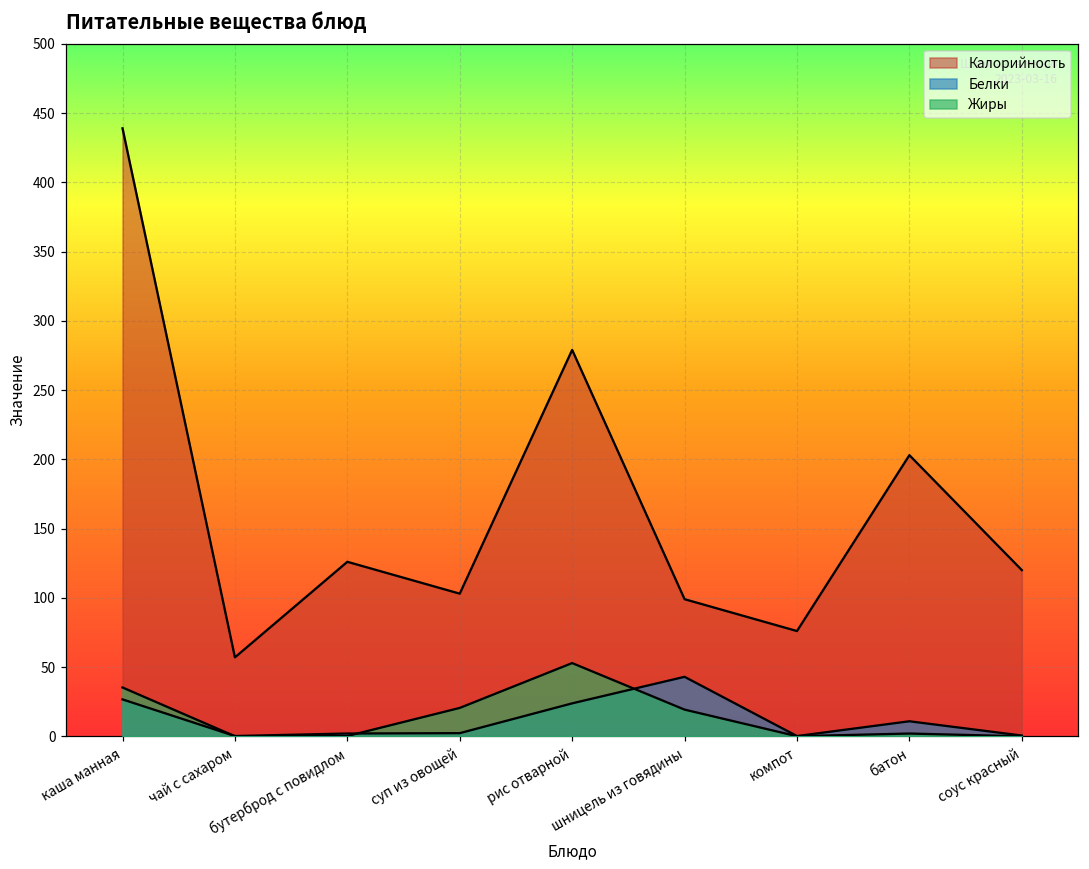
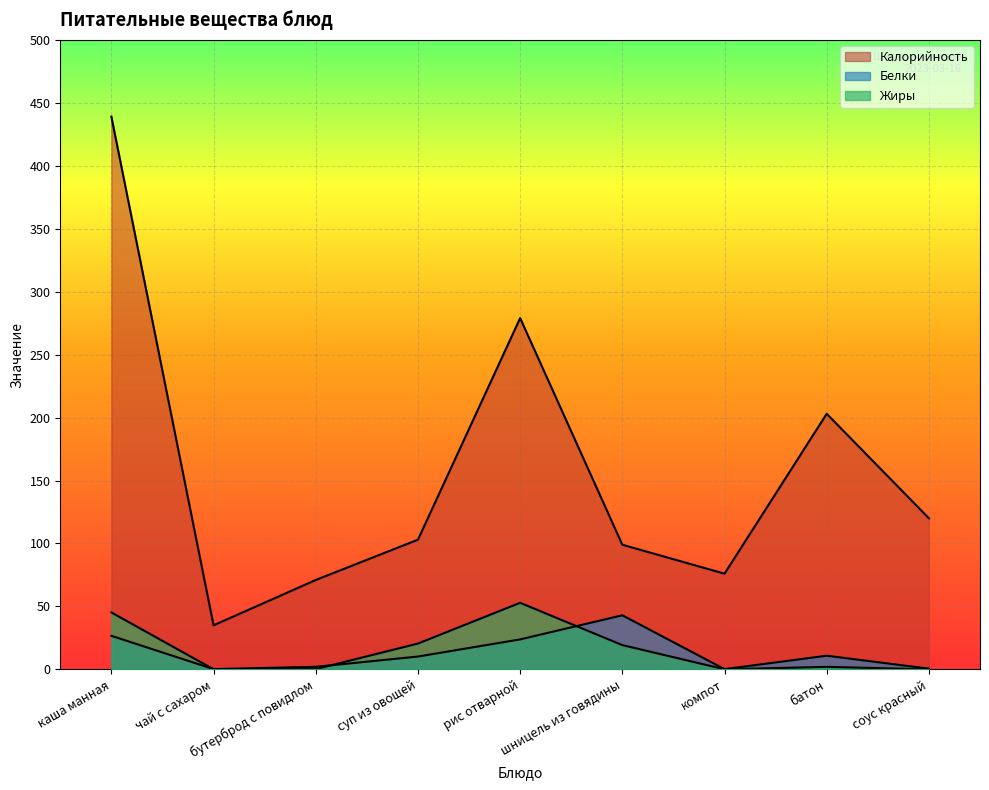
Жиры, каша манная: 35 -> 45
Калорийность, чай с сахаром: 57 -> 35
Калорийность, бутерброд с повидлом: 126 -> 71
Белки, суп из овощей: 2 -> 10
